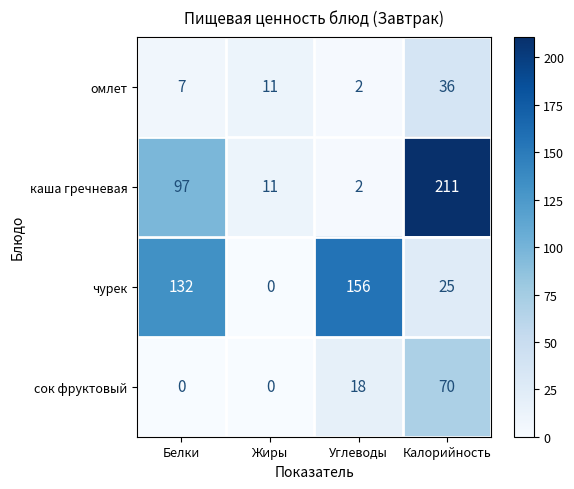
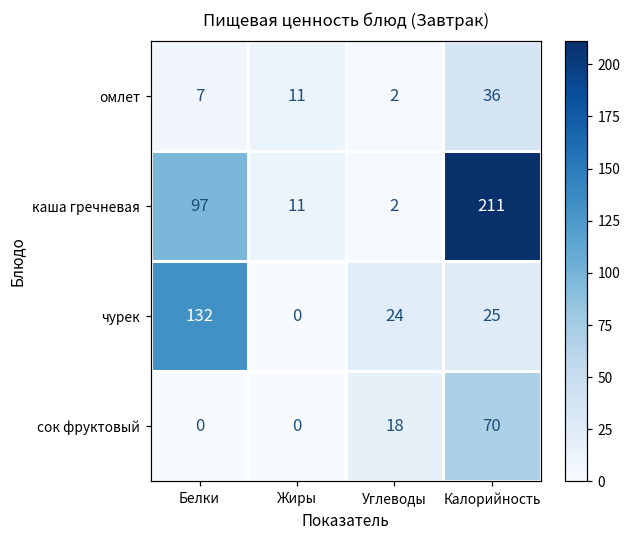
чурек, Углеводы: 156 -> 24
